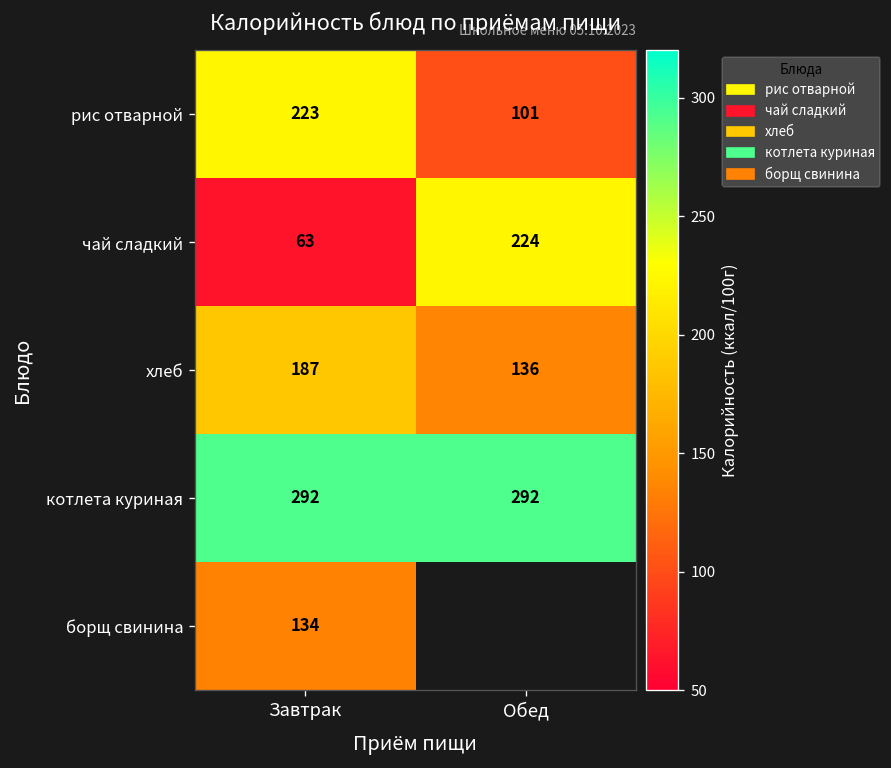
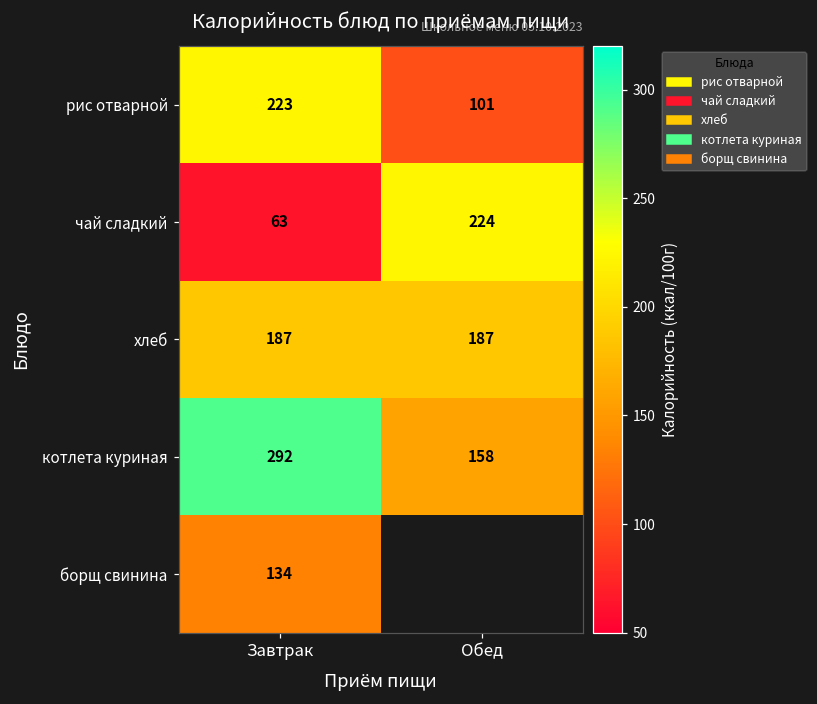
хлеб, Обед: 136 -> 187
котлета куриная, Обед: 292 -> 158
